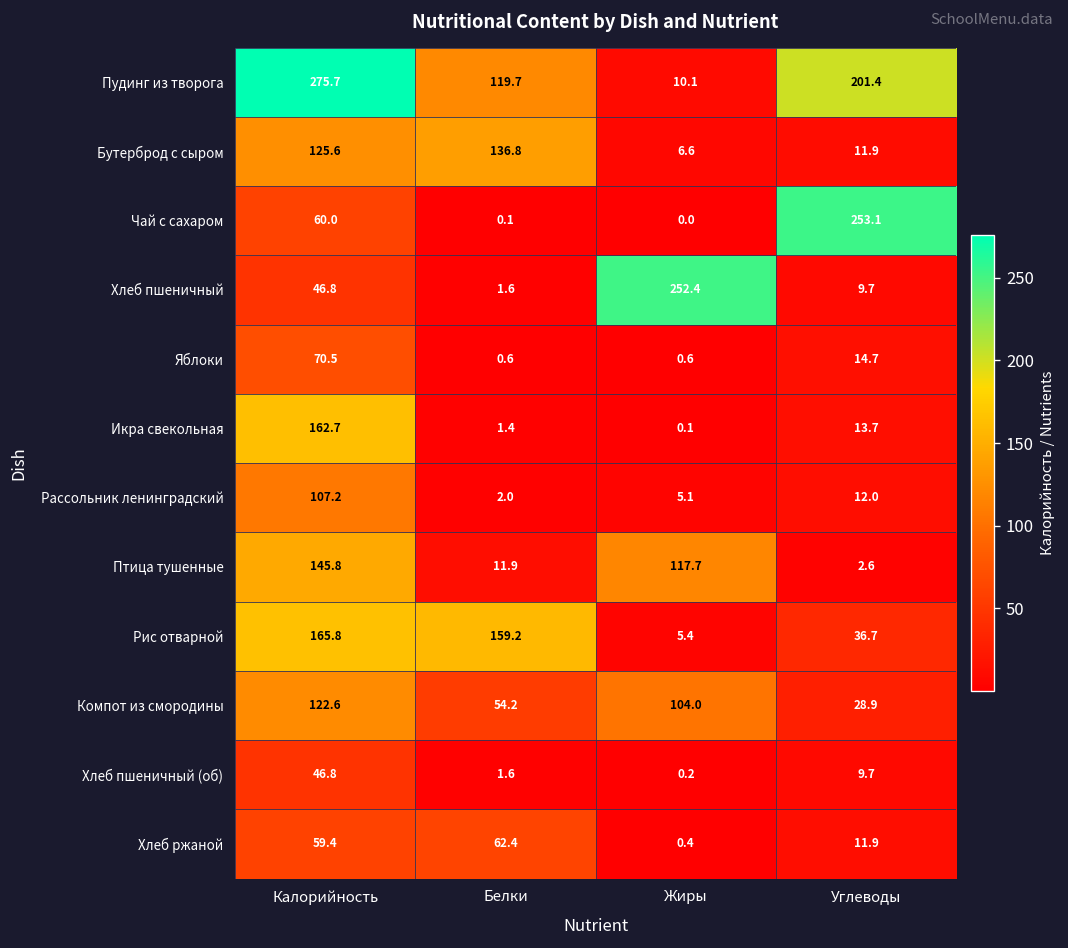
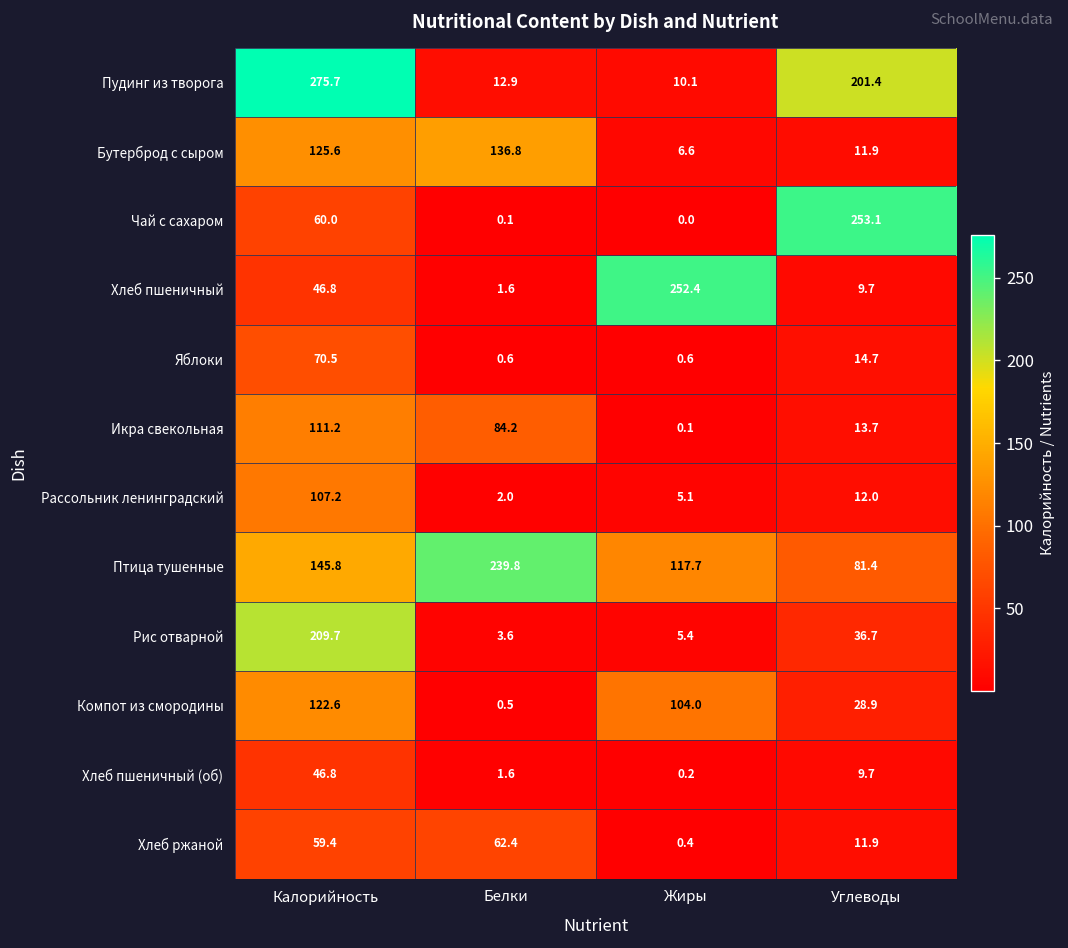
Пудинг из творога, Белки: 119.7 -> 12.9
Икра свекольная, Калорийность: 162.7 -> 111.2
Икра свекольная, Белки: 1.4 -> 84.2
Птица тушенные, Белки: 11.9 -> 239.8
Птица тушенные, Углеводы: 2.6 -> 81.4
Рис отварной, Калорийность: 165.8 -> 209.7
Рис отварной, Белки: 159.2 -> 3.6
Компот из смородины, Белки: 54.2 -> 0.5
